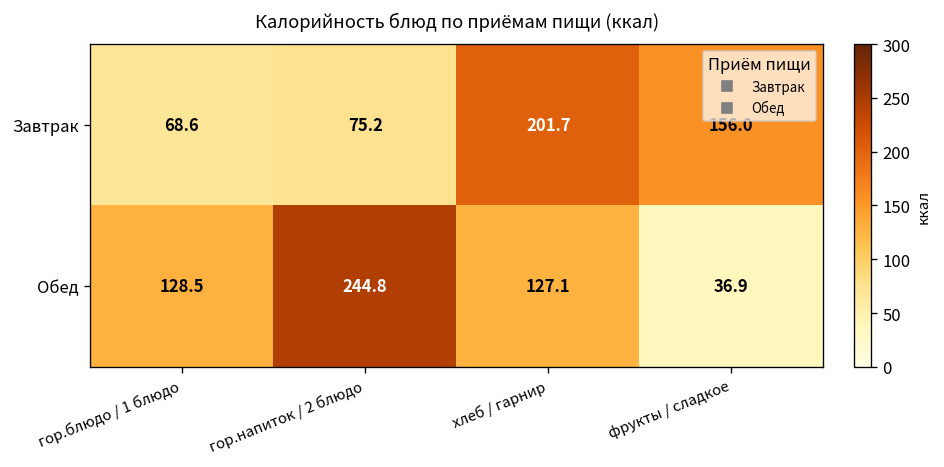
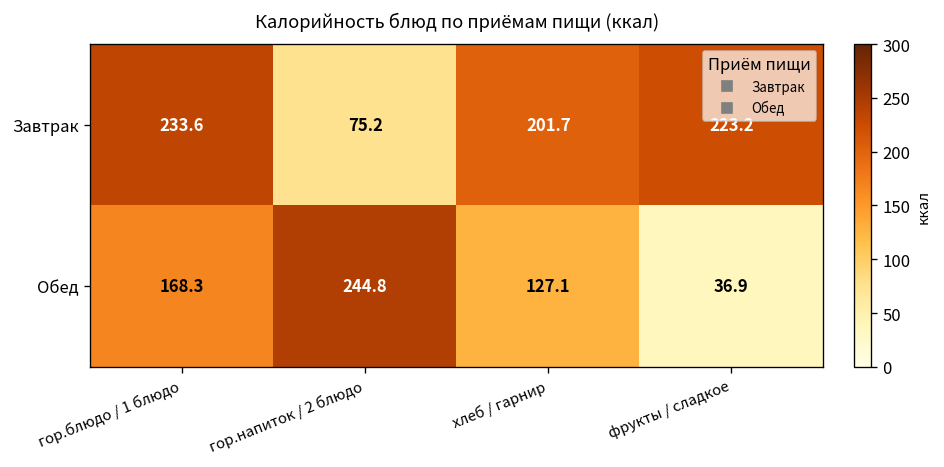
Завтрак, гор.блюдо / 1 блюдо: 68.6 -> 233.6
Завтрак, фрукты / сладкое: 156.0 -> 223.2
Обед, гор.блюдо / 1 блюдо: 128.5 -> 168.3
